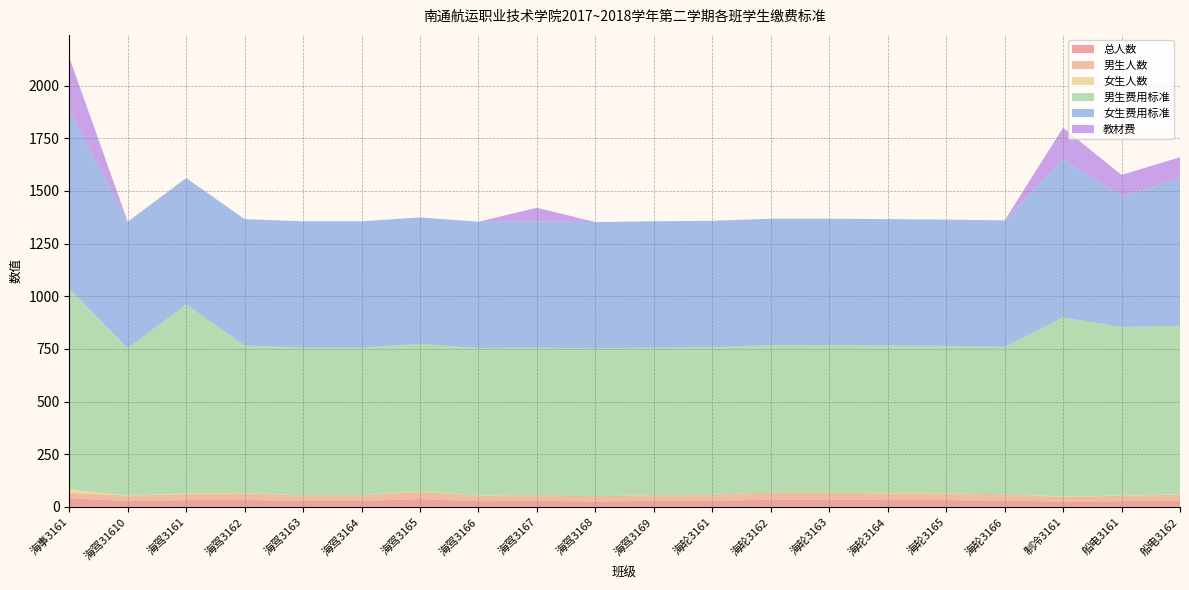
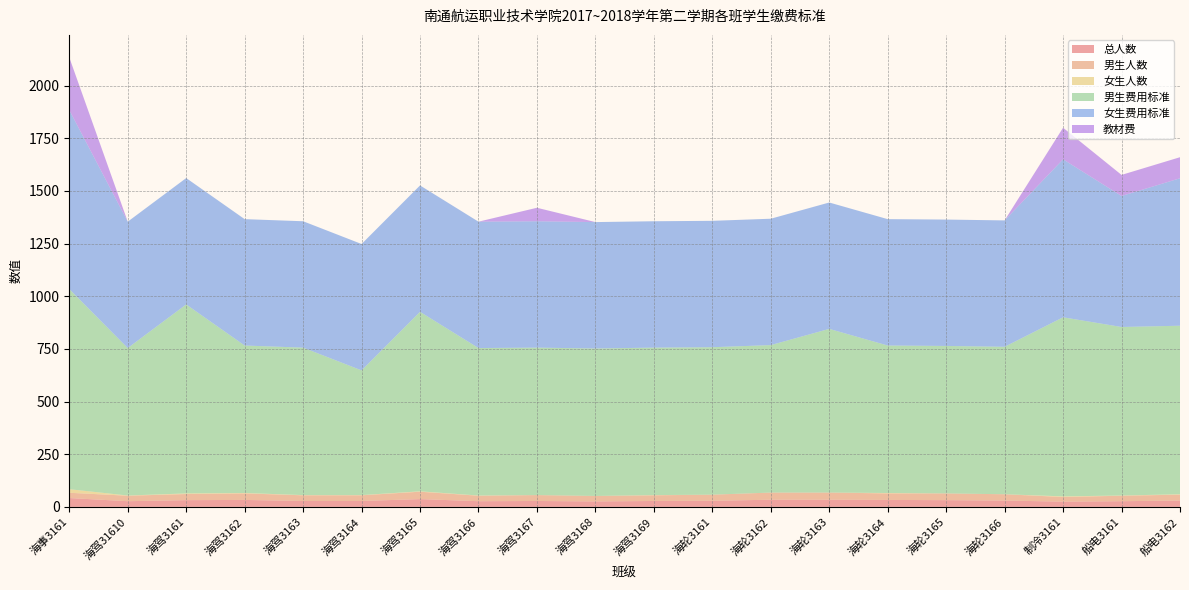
男生费用标准, 海驾3164: 700 -> 590
男生费用标准, 海驾3165: 700 -> 850
男生费用标准, 海轮3163: 700 -> 780
